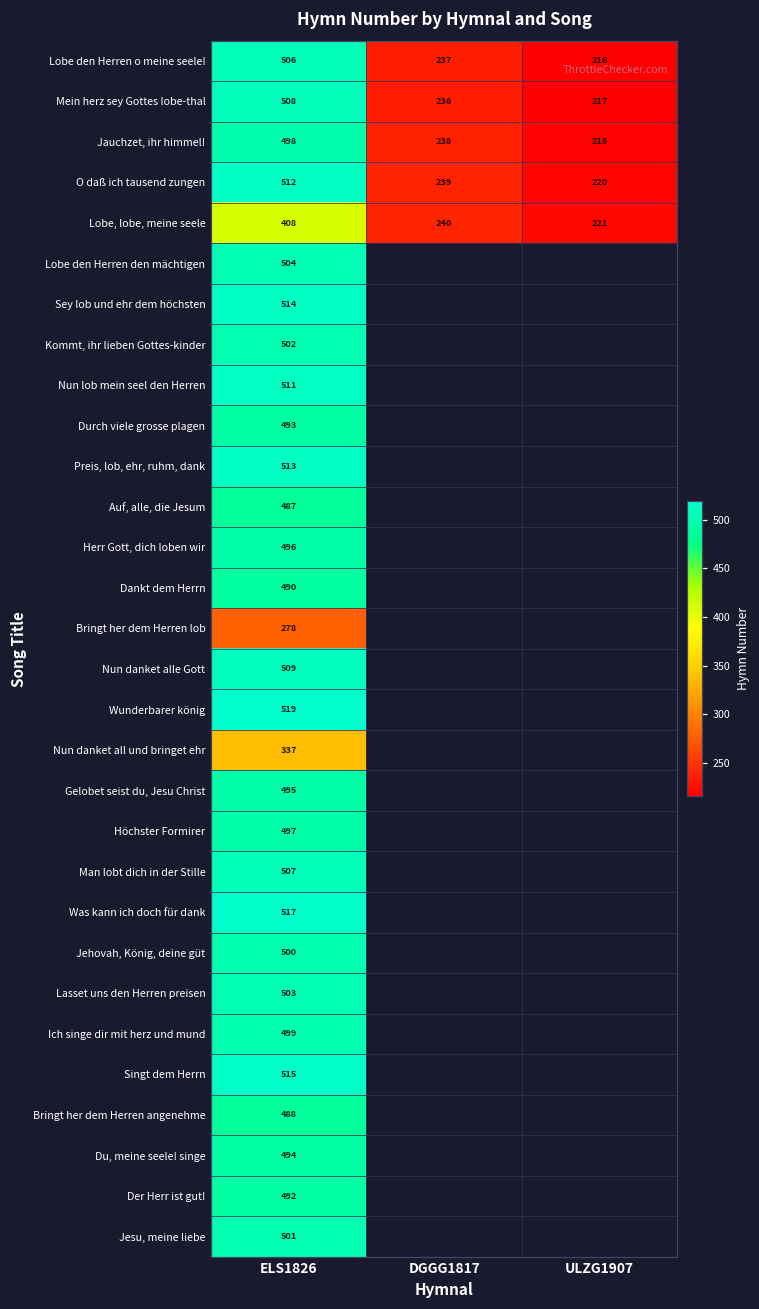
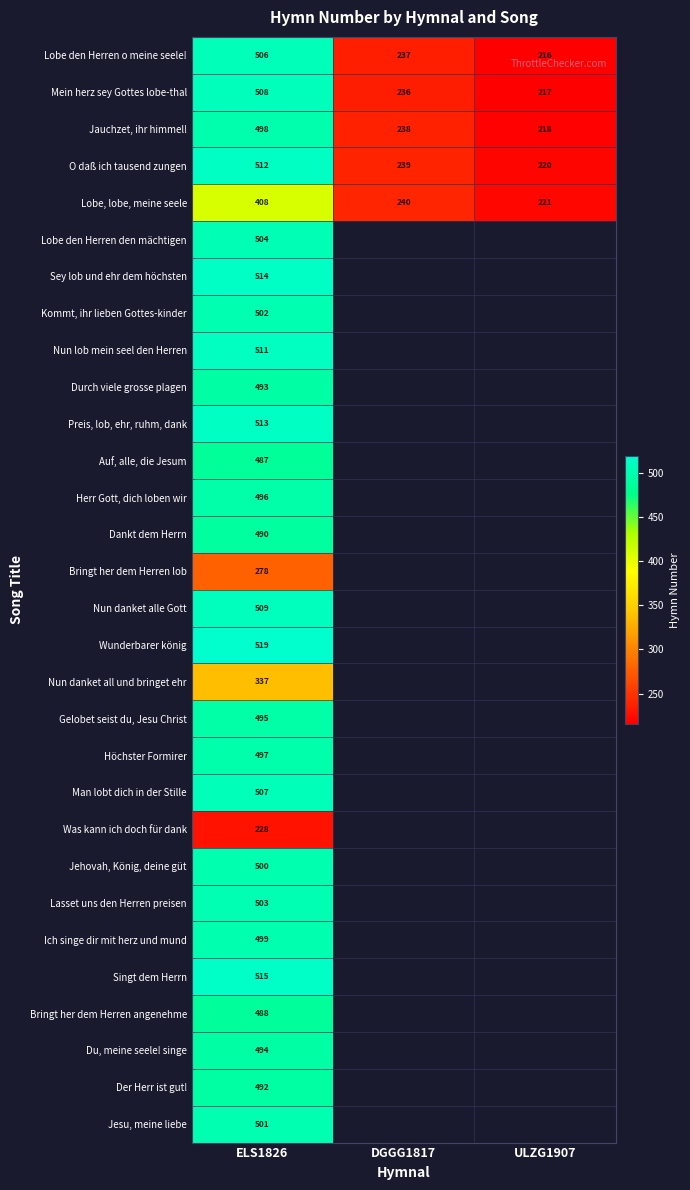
Was kann ich doch für dank, ELS1826: 517 -> 228
